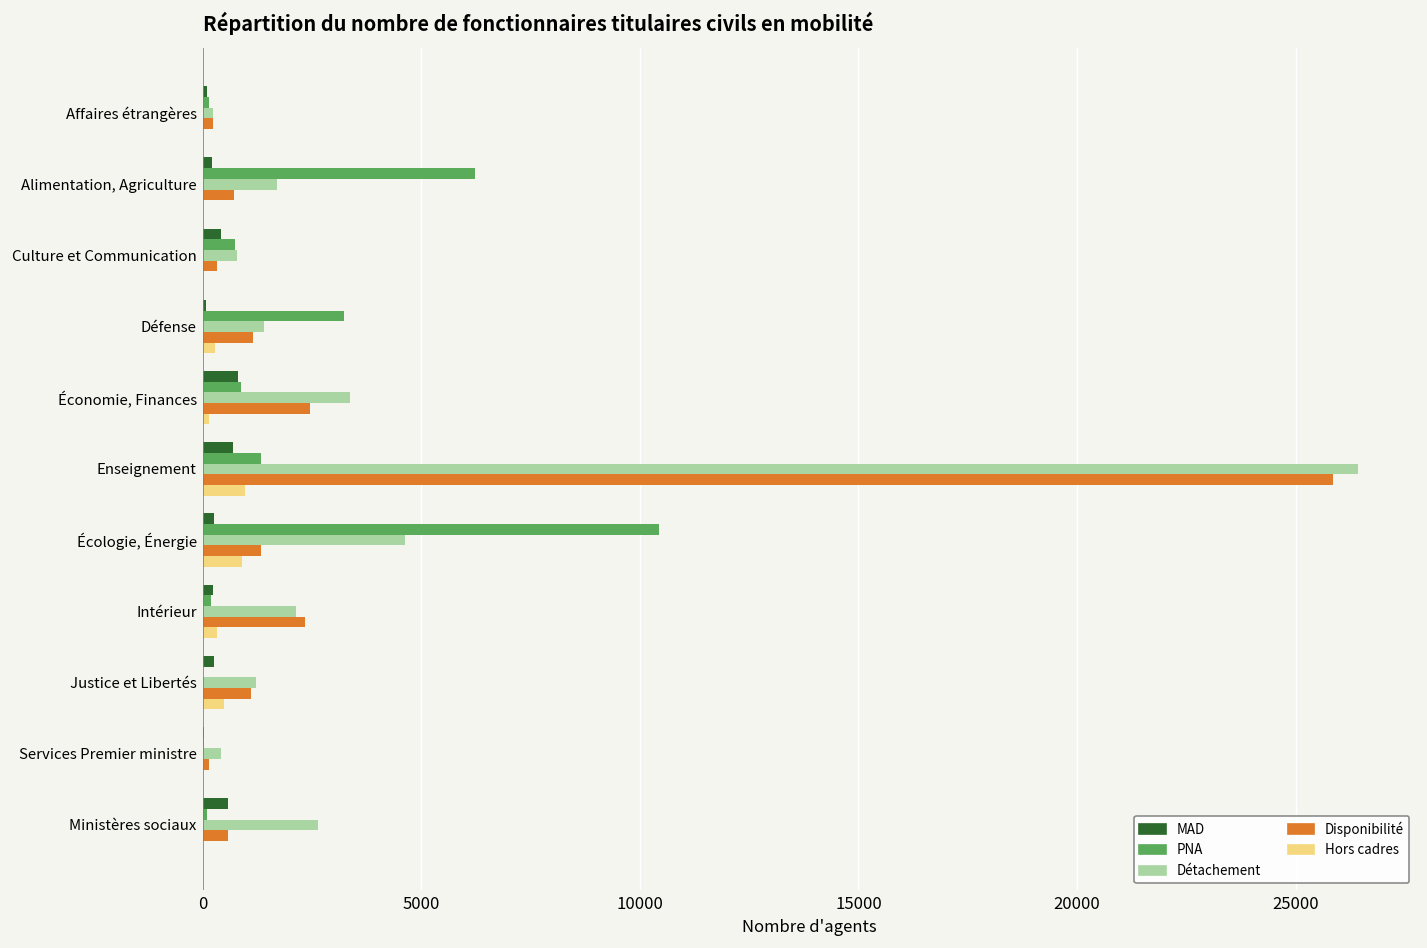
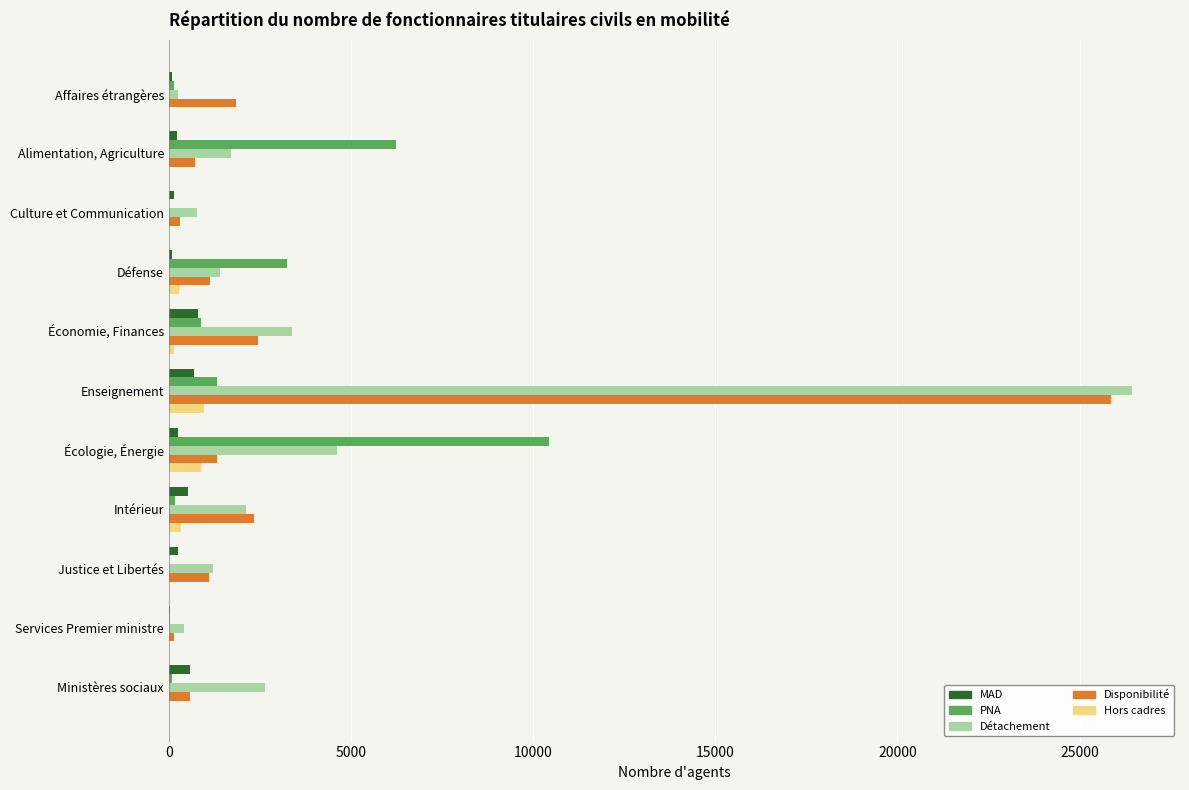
Disponibilité, Affaires étrangères: 200 -> 1800
MAD, Culture et Communication: 400 -> 100
PNA, Culture et Communication: 700 -> 0
MAD, Intérieur: 200 -> 500
Hors cadres, Justice et Libertés: 500 -> 0
